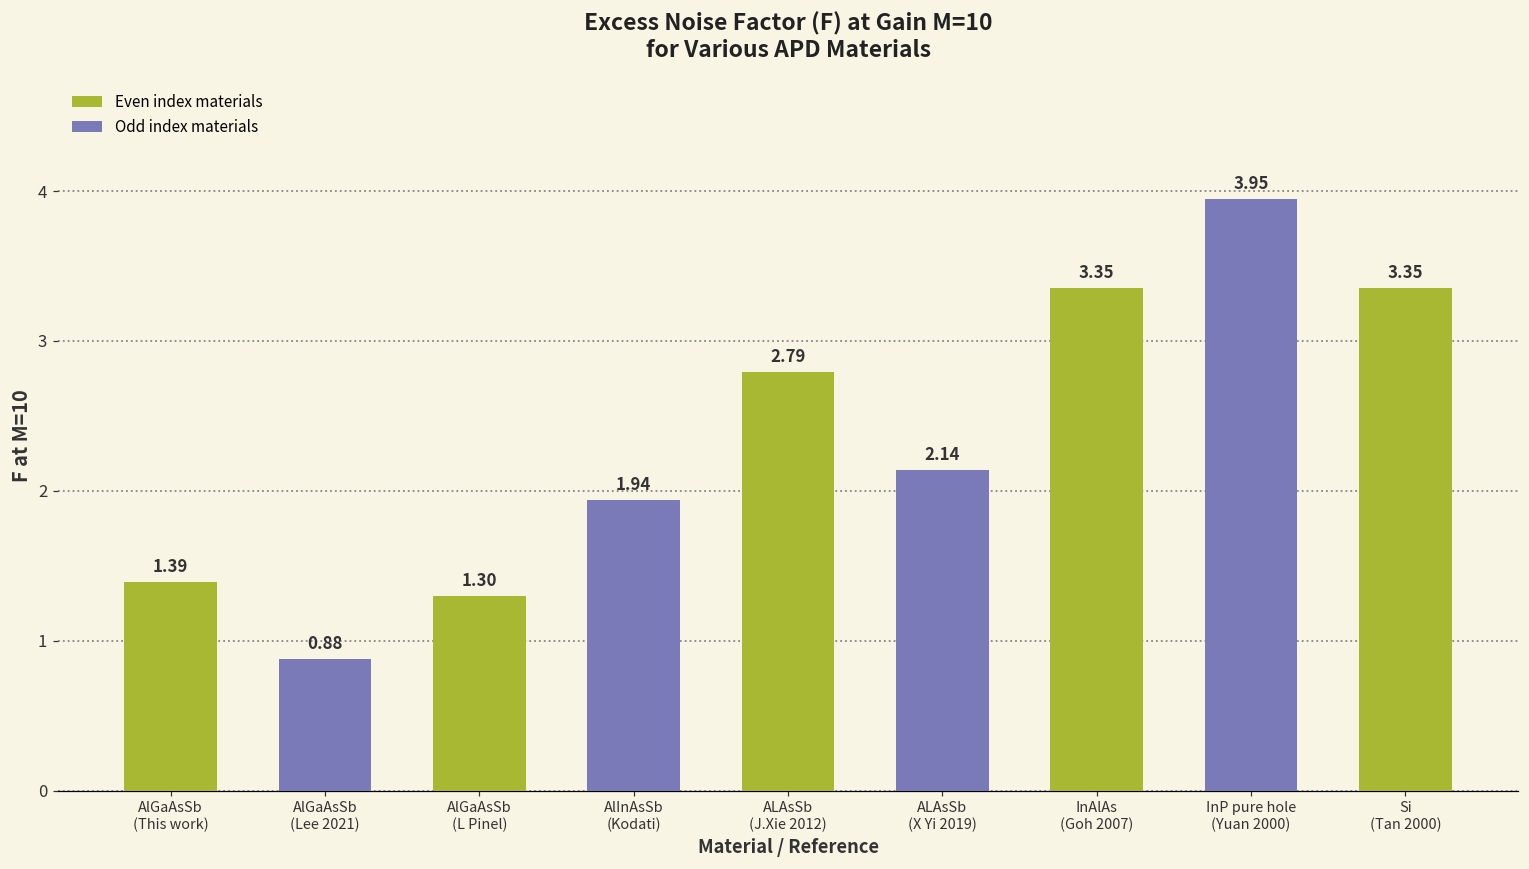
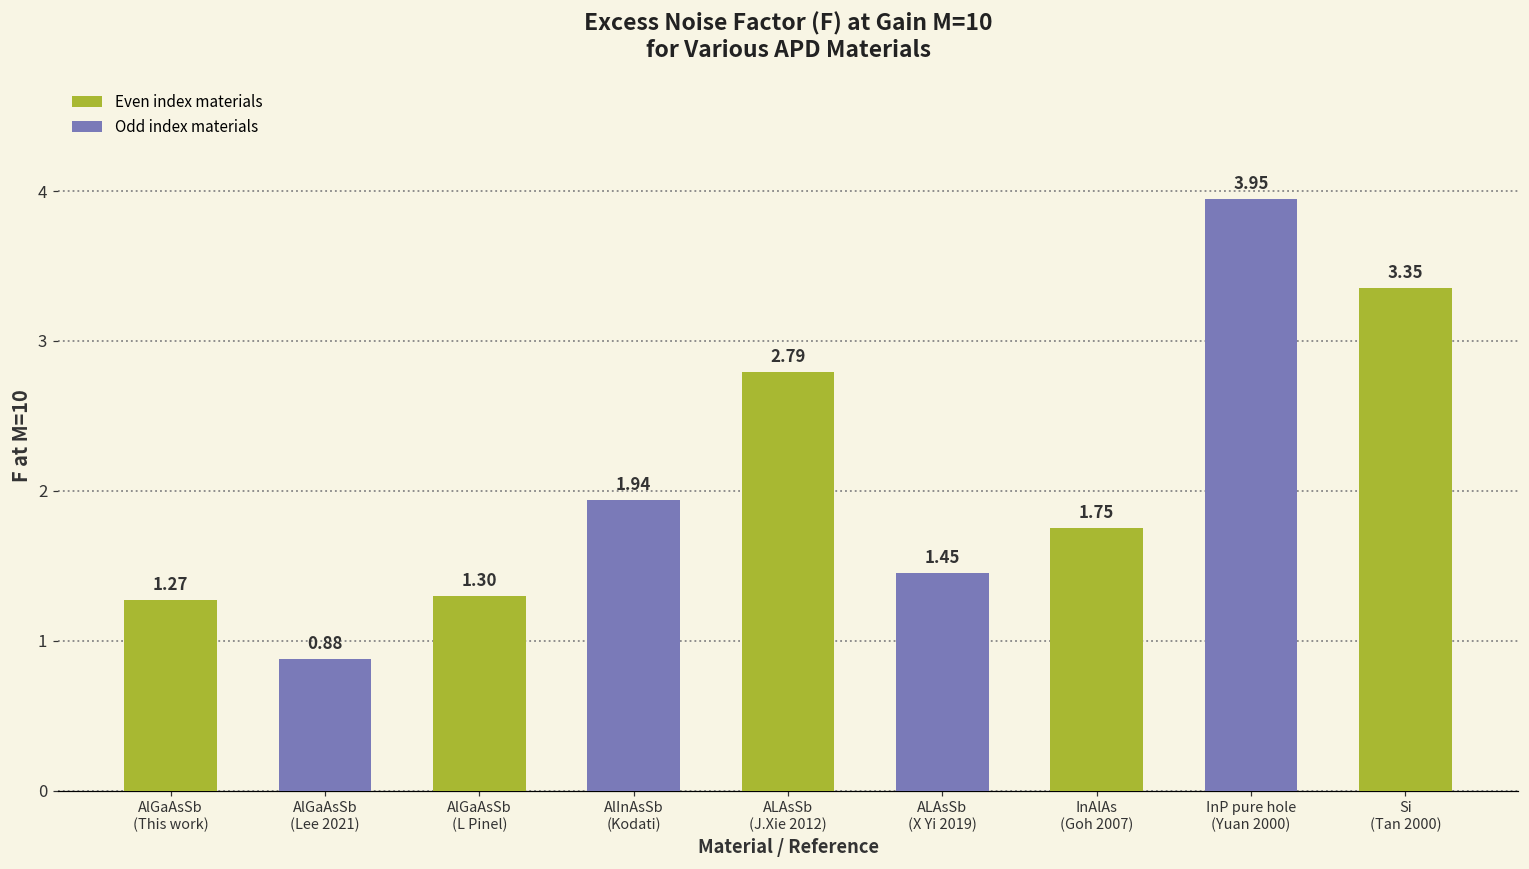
AlGaAsSb (This work): 1.39 -> 1.27
ALAsSb (X Yi 2019): 2.14 -> 1.45
InAlAs (Goh 2007): 3.35 -> 1.75
